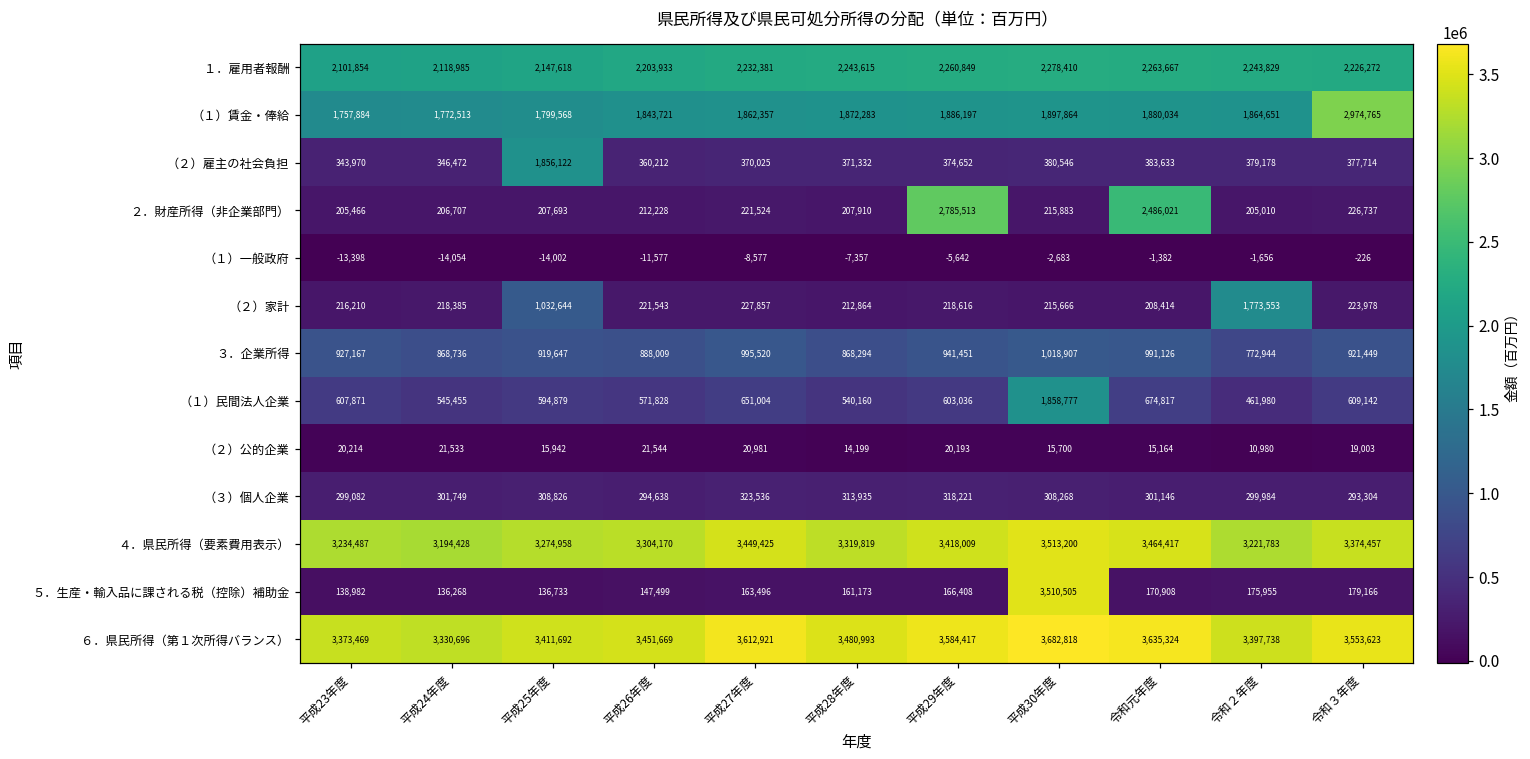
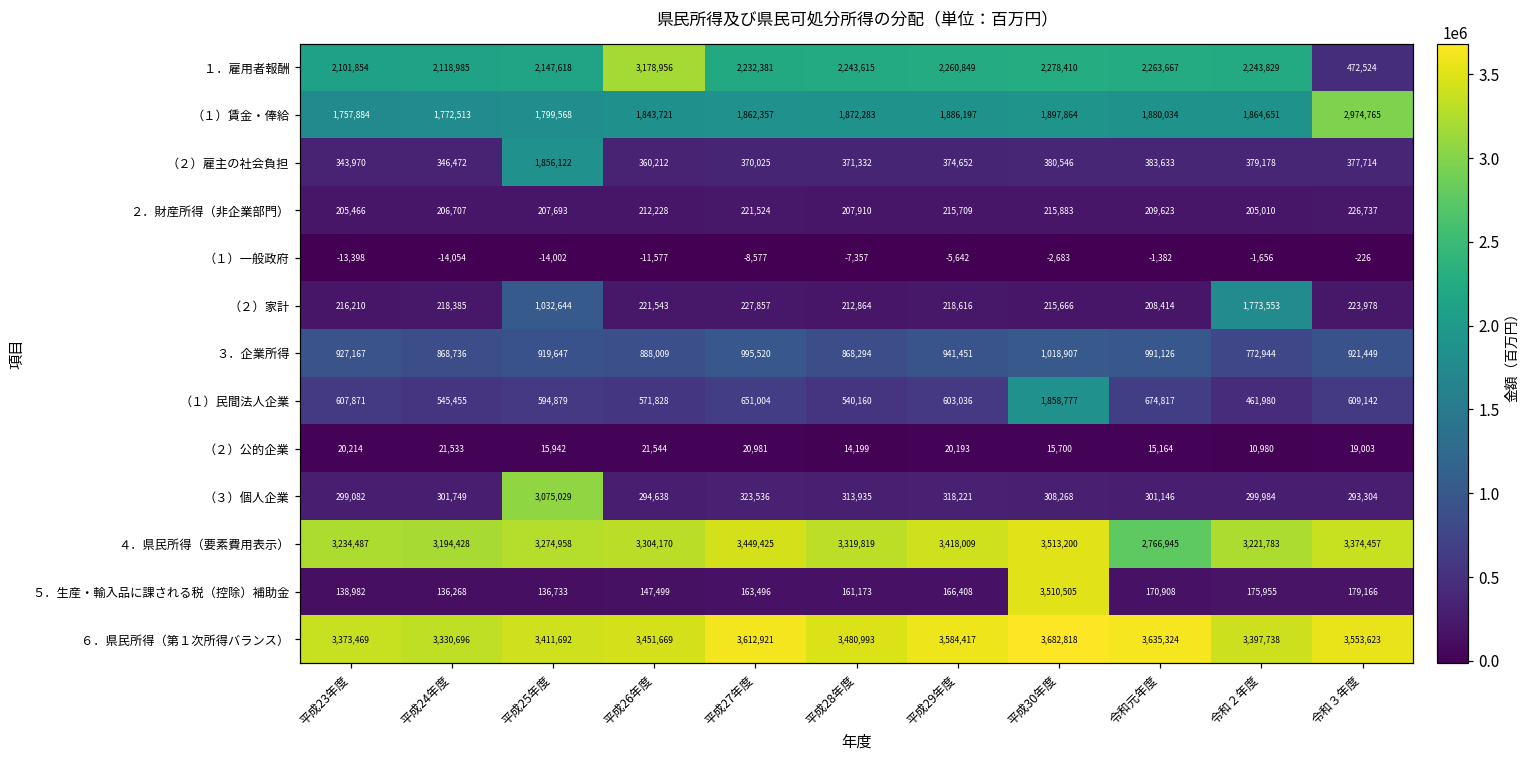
１．雇用者報酬, 平成26年度: 2,203,933 -> 3,178,956
１．雇用者報酬, 令和３年度: 2,226,272 -> 472,524
２．財産所得（非企業部門）, 平成29年度: 2,785,513 -> 215,709
２．財産所得（非企業部門）, 令和元年度: 2,486,021 -> 209,623
（３）個人企業, 平成25年度: 308,826 -> 3,075,029
４．県民所得（要素費用表示）, 令和元年度: 3,464,417 -> 2,766,945
